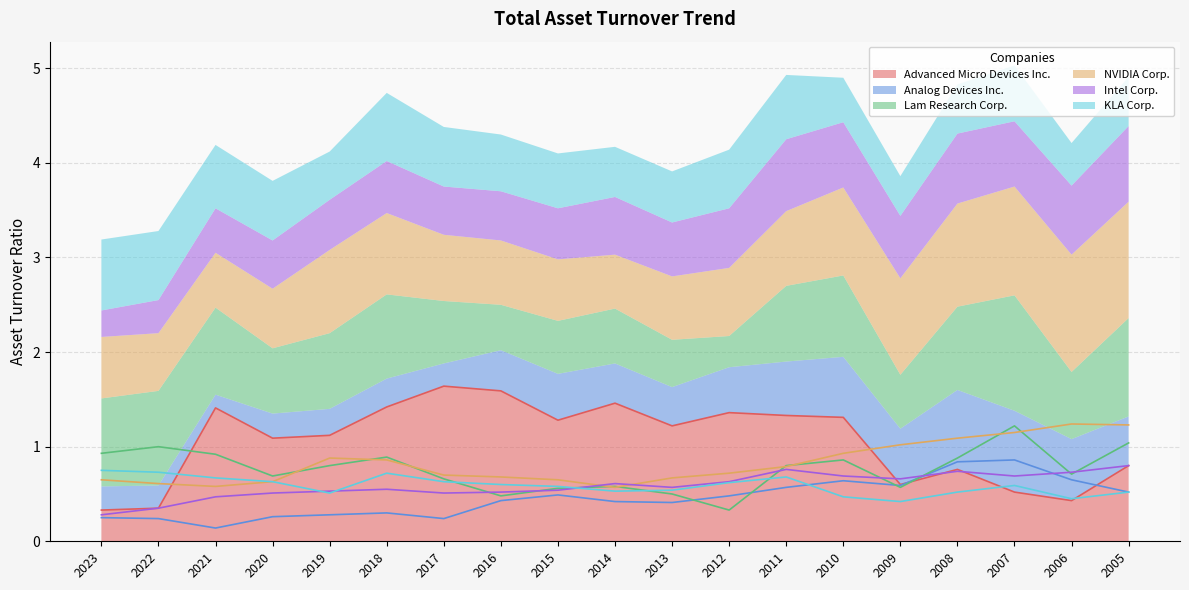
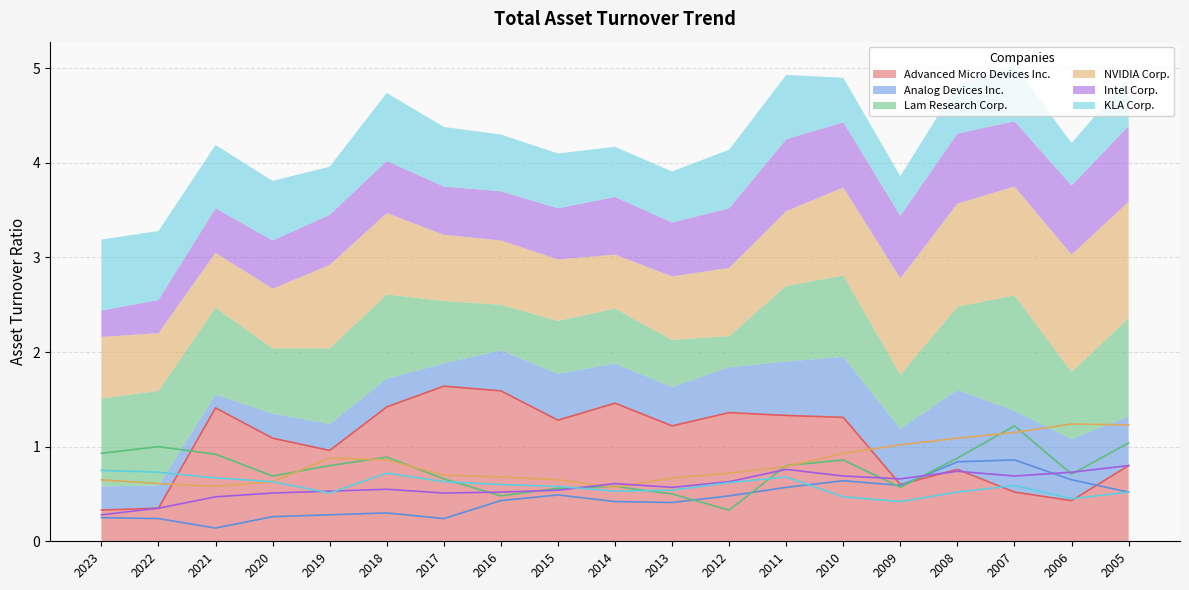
Advanced Micro Devices Inc., 2019: 1.1 -> 1.0
